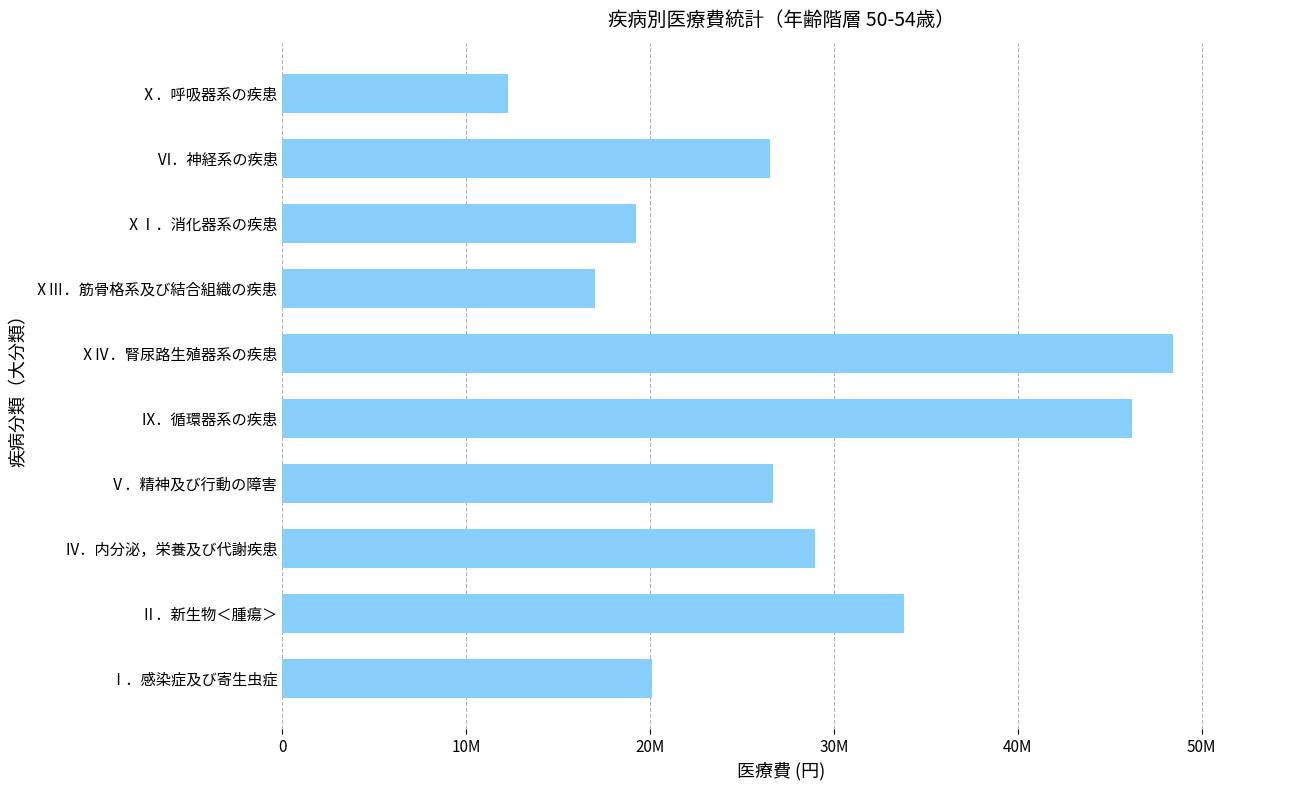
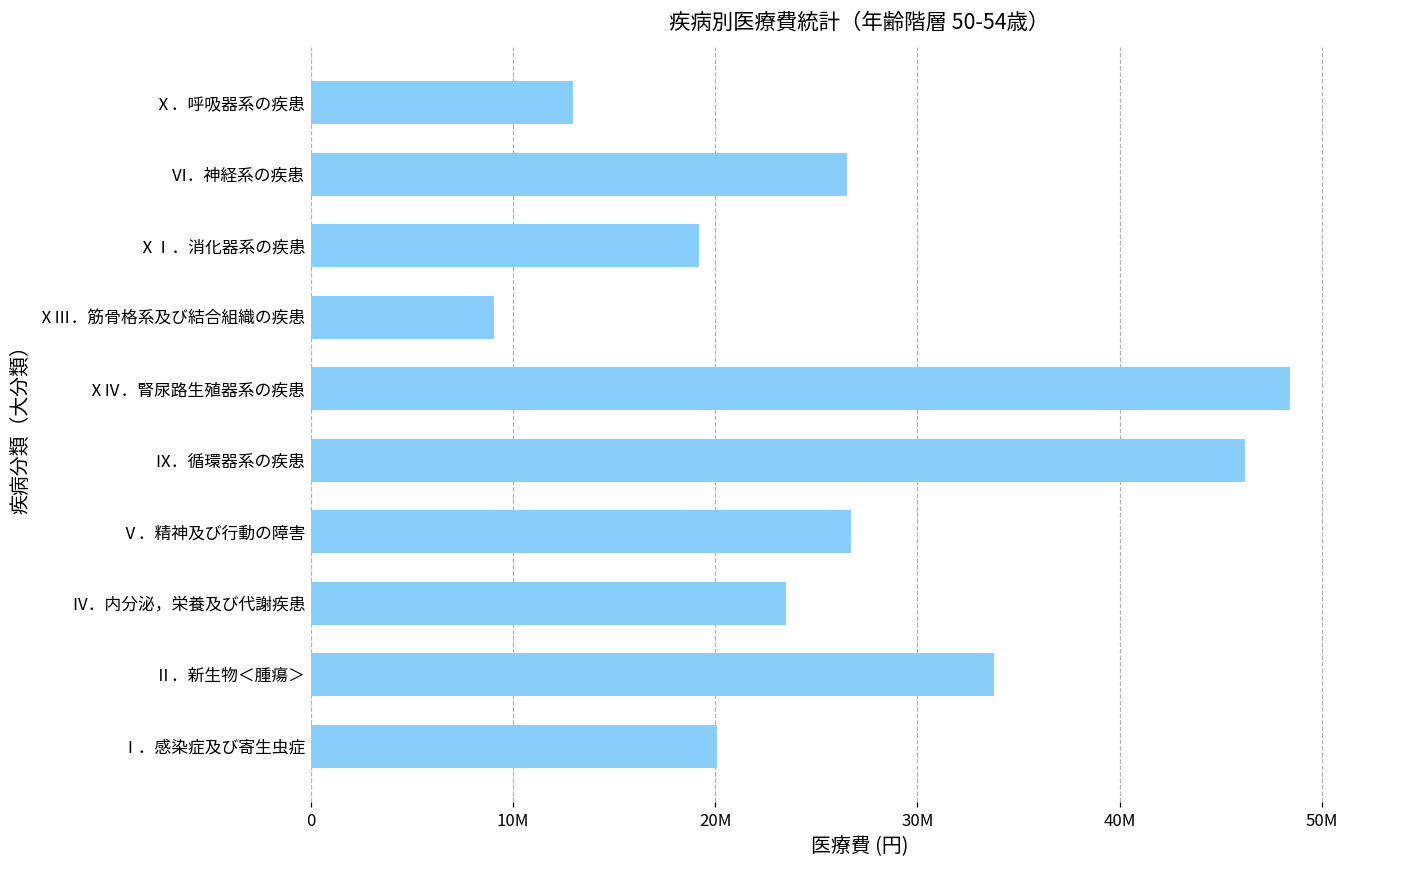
Ⅹ．呼吸器系の疾患: 12300000 -> 13000000
ⅩⅢ．筋骨格系及び結合組織の疾患: 17000000 -> 9100000
Ⅳ．内分泌，栄養及び代謝疾患: 29000000 -> 23500000
